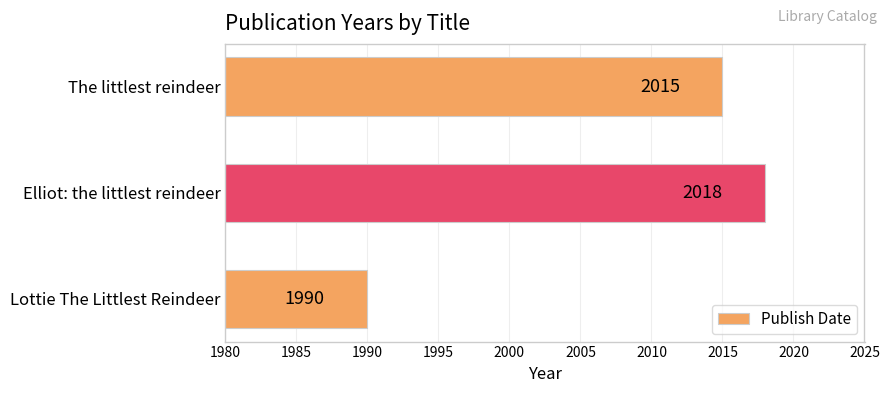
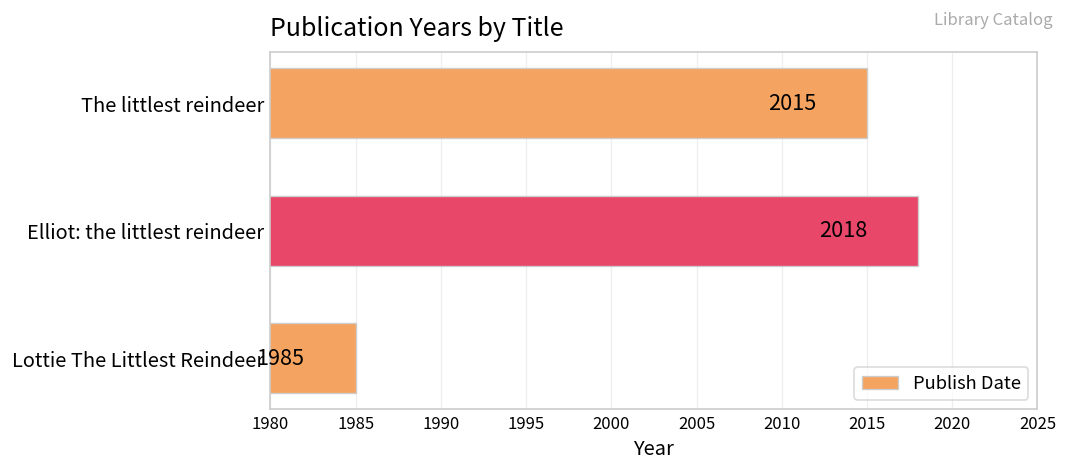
Lottie The Littlest Reindeer: 1990 -> 1985
